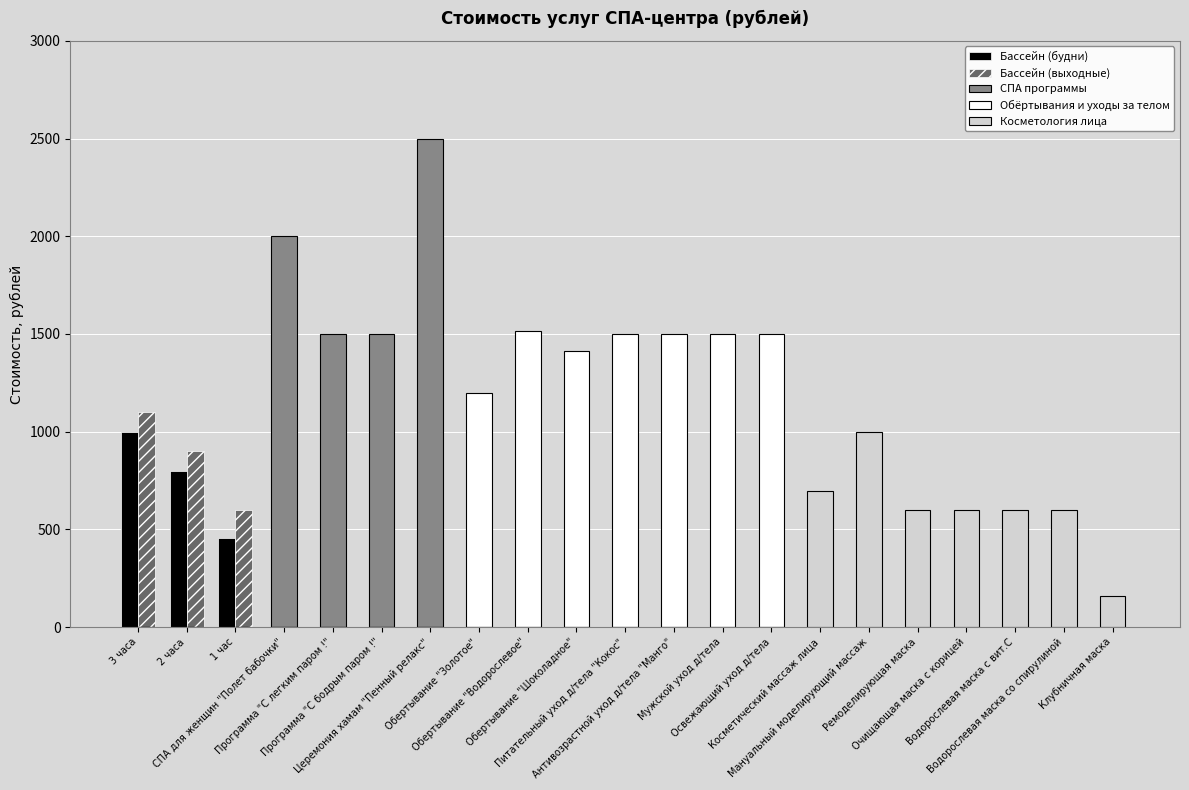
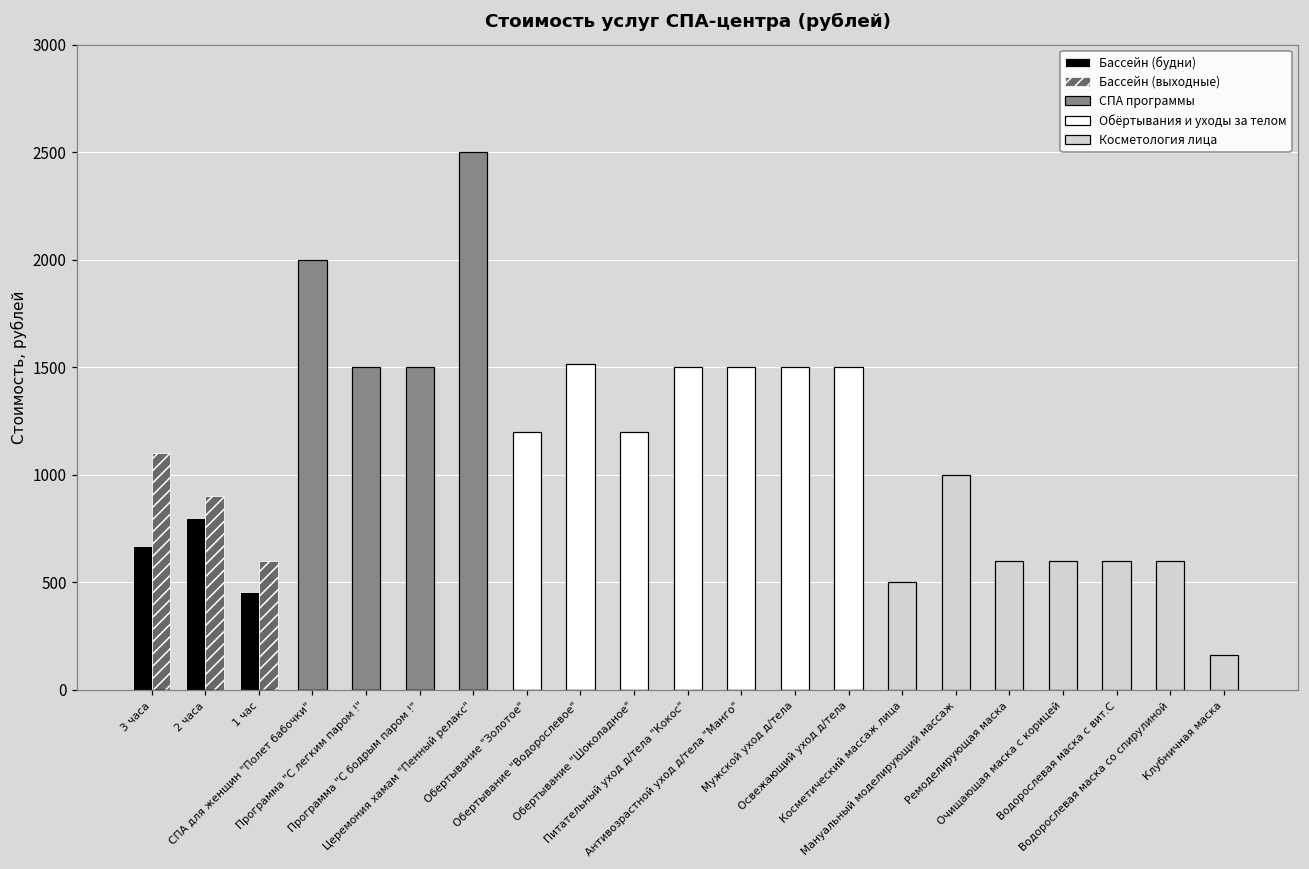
Бассейн (будни), 3 часа: 1000 -> 670
Обёртывания и уходы за телом, Обертывание "Шоколадное": 1420 -> 1200
Косметология лица, Косметический массаж лица: 700 -> 500
